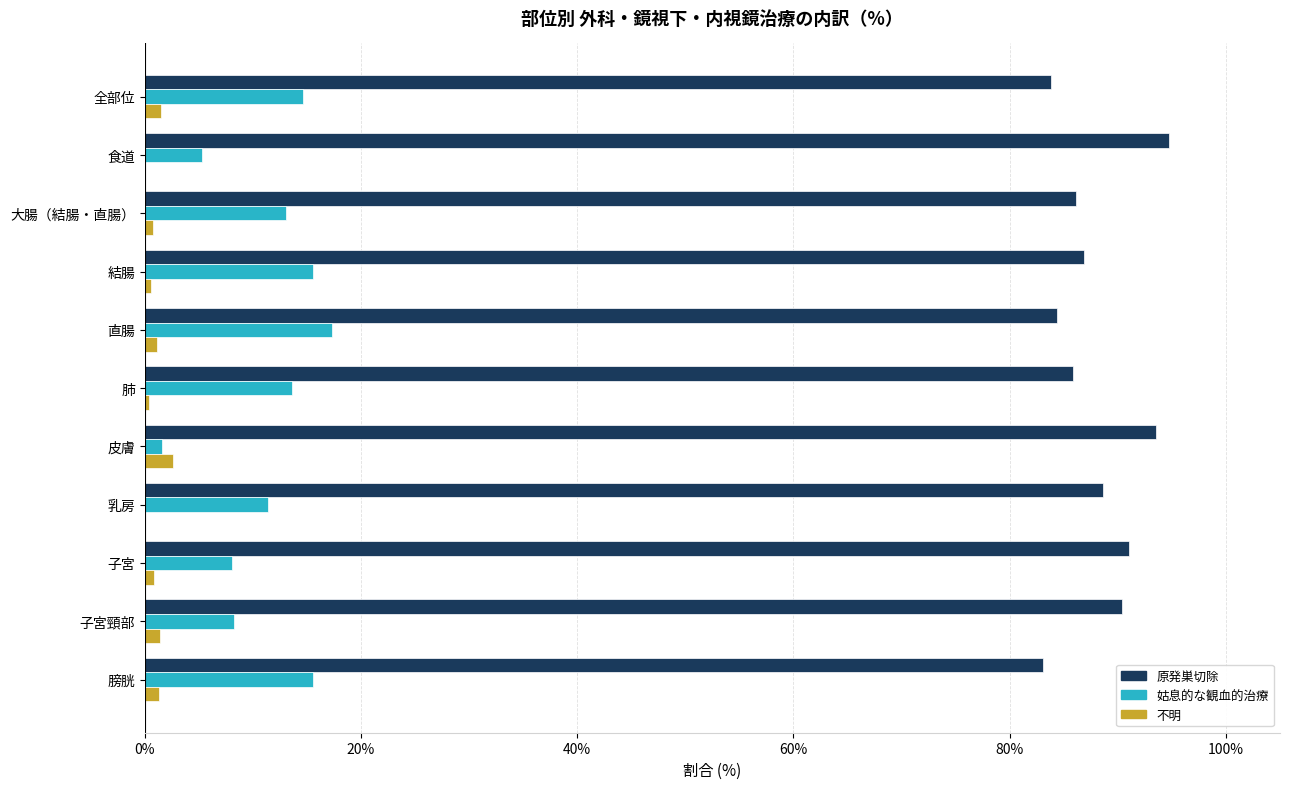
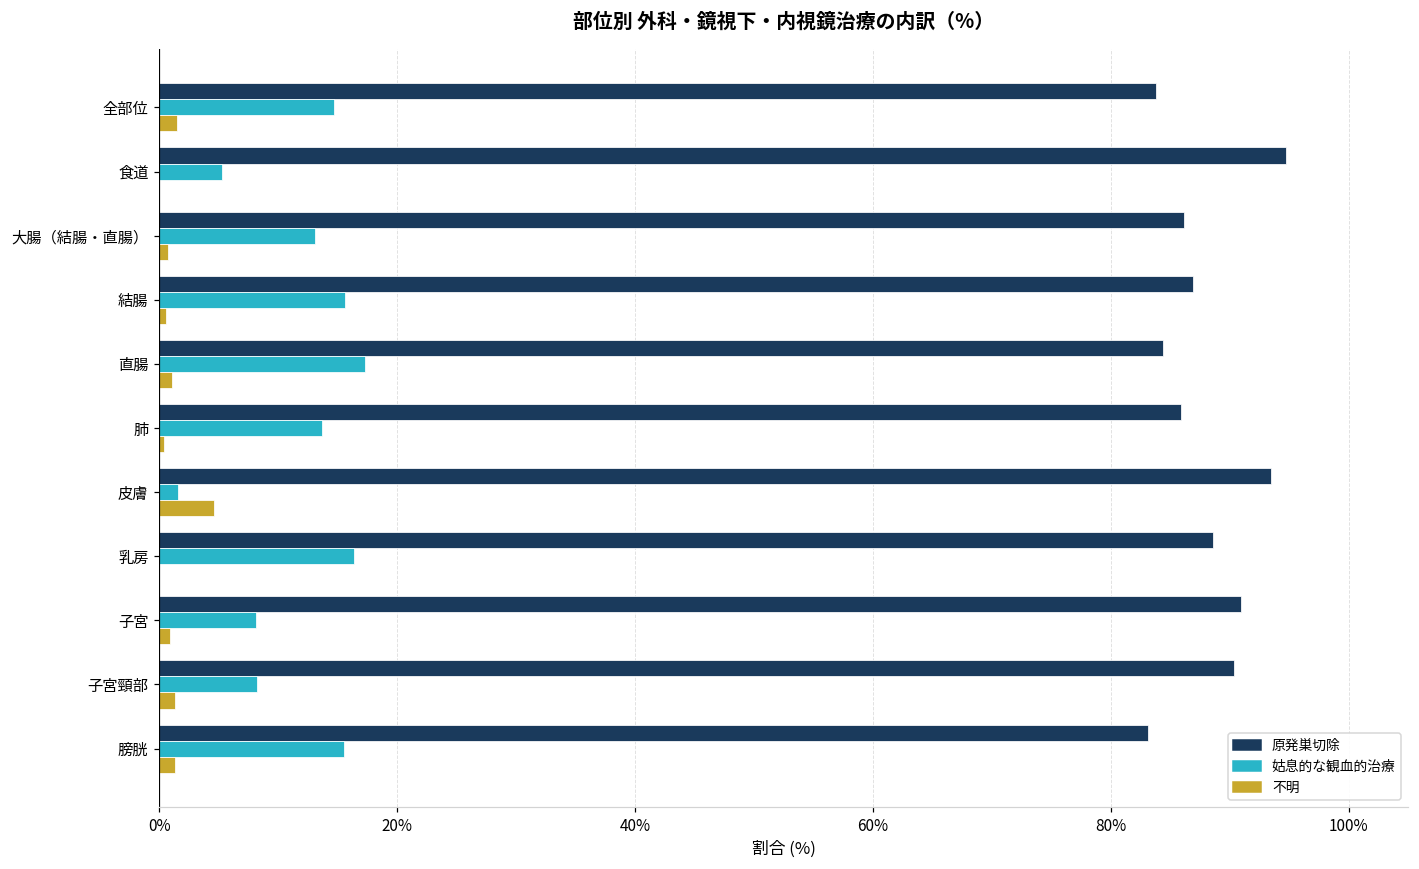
不明, 皮膚: 2.6% -> 4.6%
姑息的な観血的治療, 乳房: 11.4% -> 16.4%
